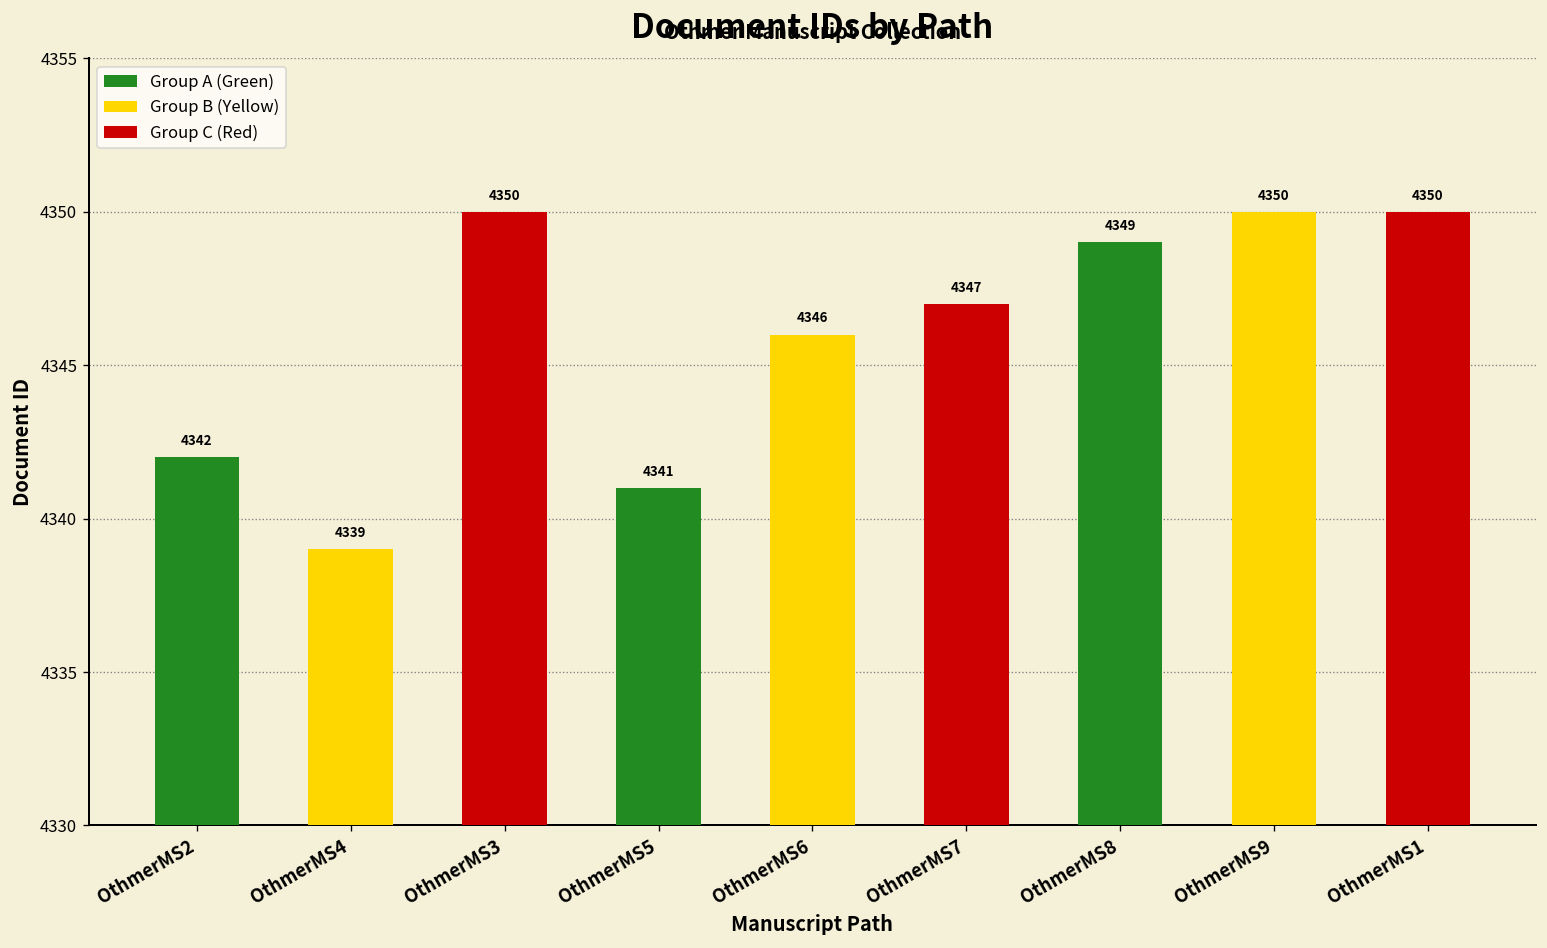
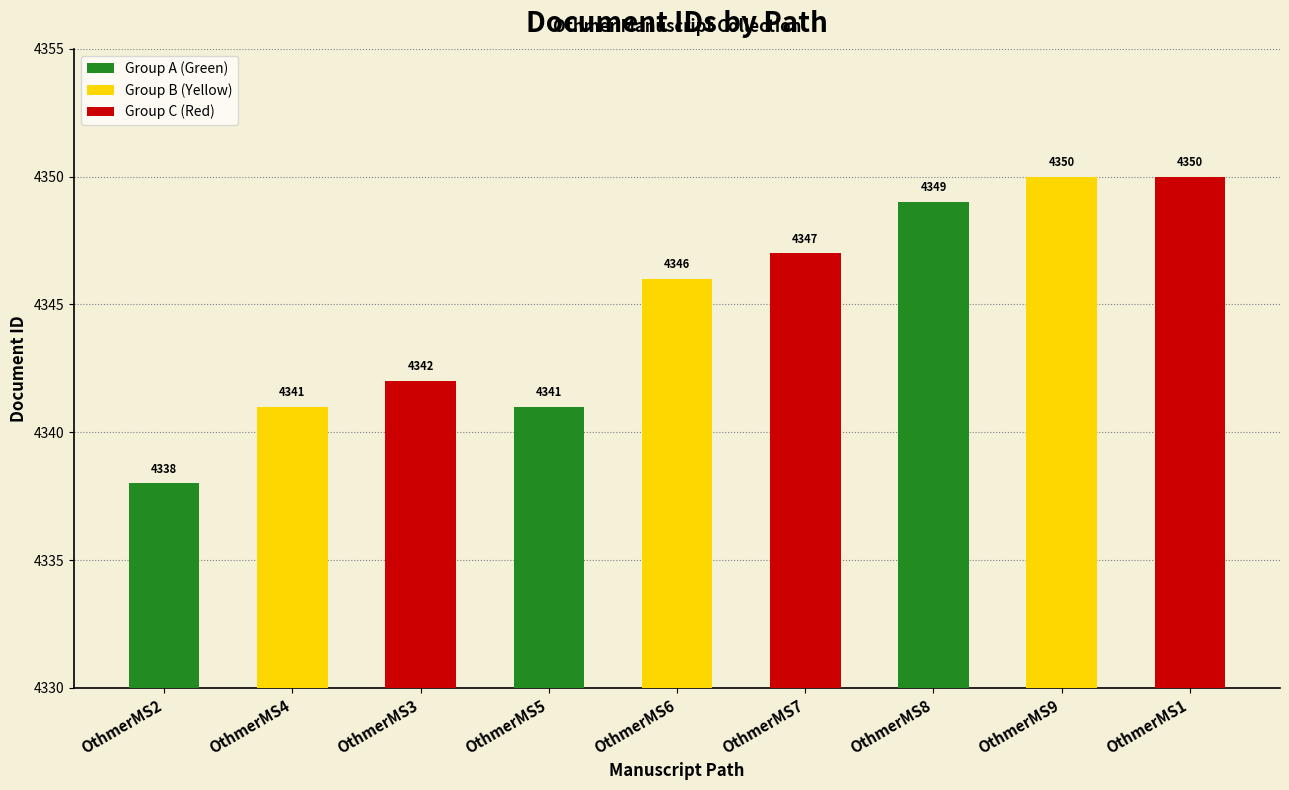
OthmerMS2: 4342 -> 4338
OthmerMS4: 4339 -> 4341
OthmerMS3: 4350 -> 4342
